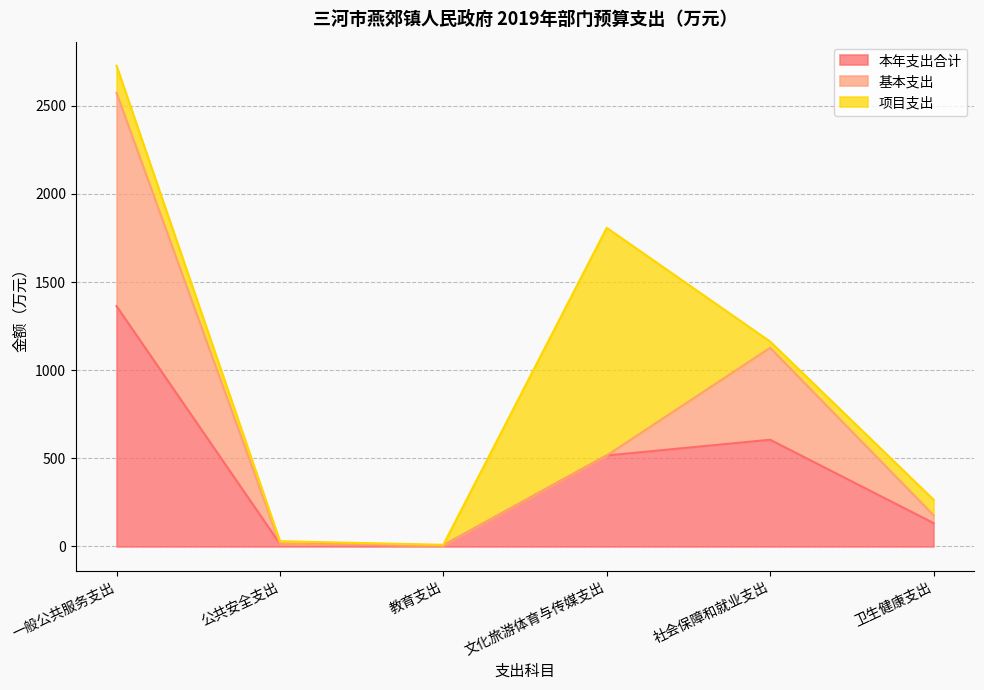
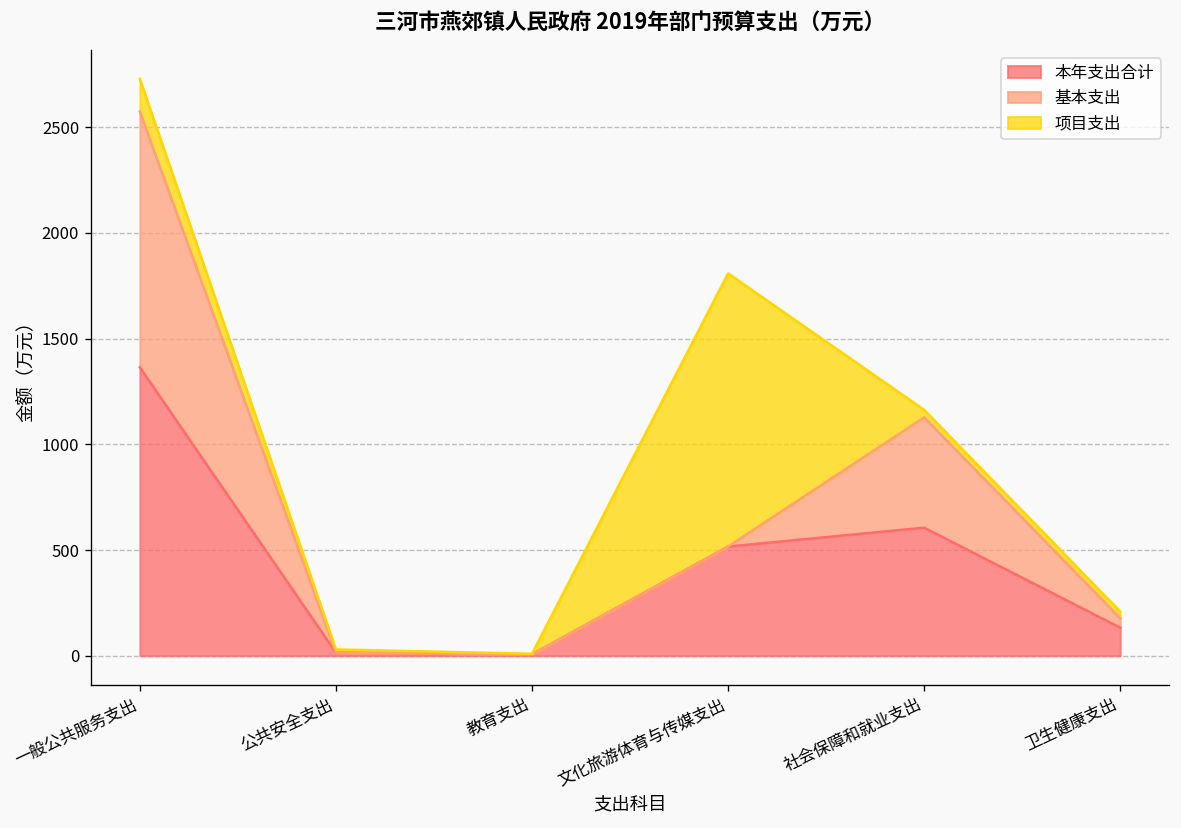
项目支出, 卫生健康支出: 90 -> 30
